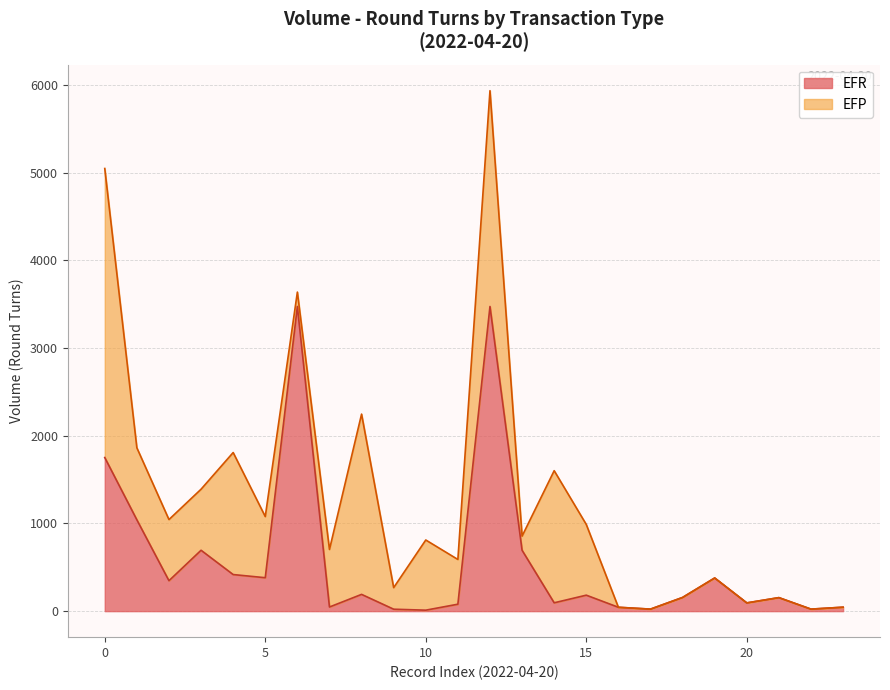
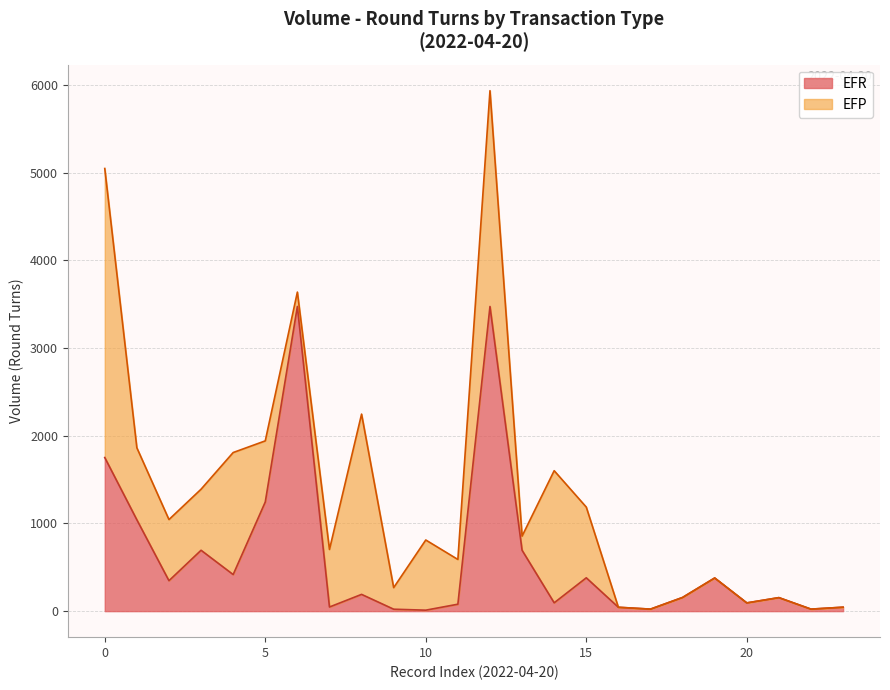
EFR, 5: 400 -> 1200
EFR, 15: 200 -> 400
